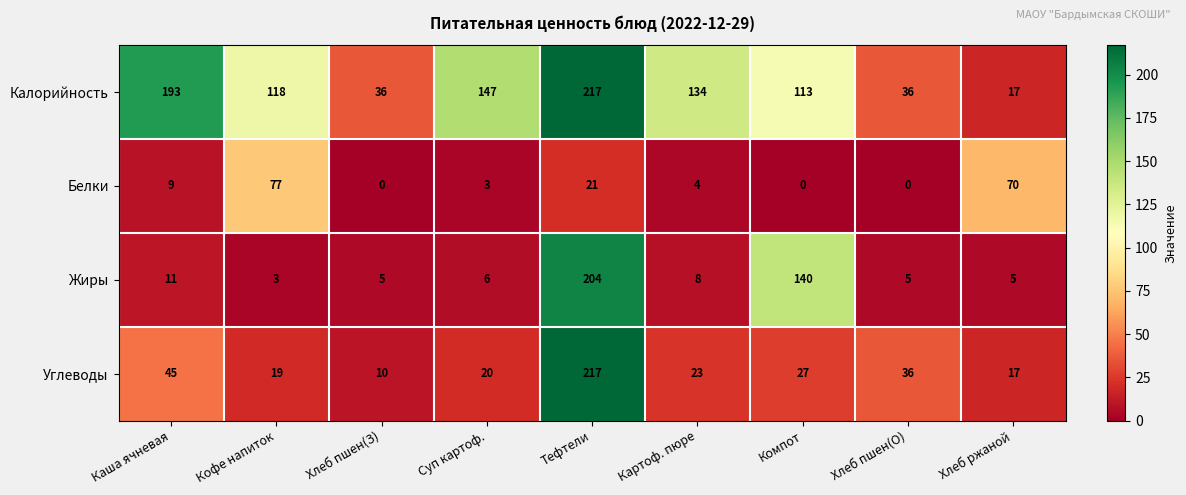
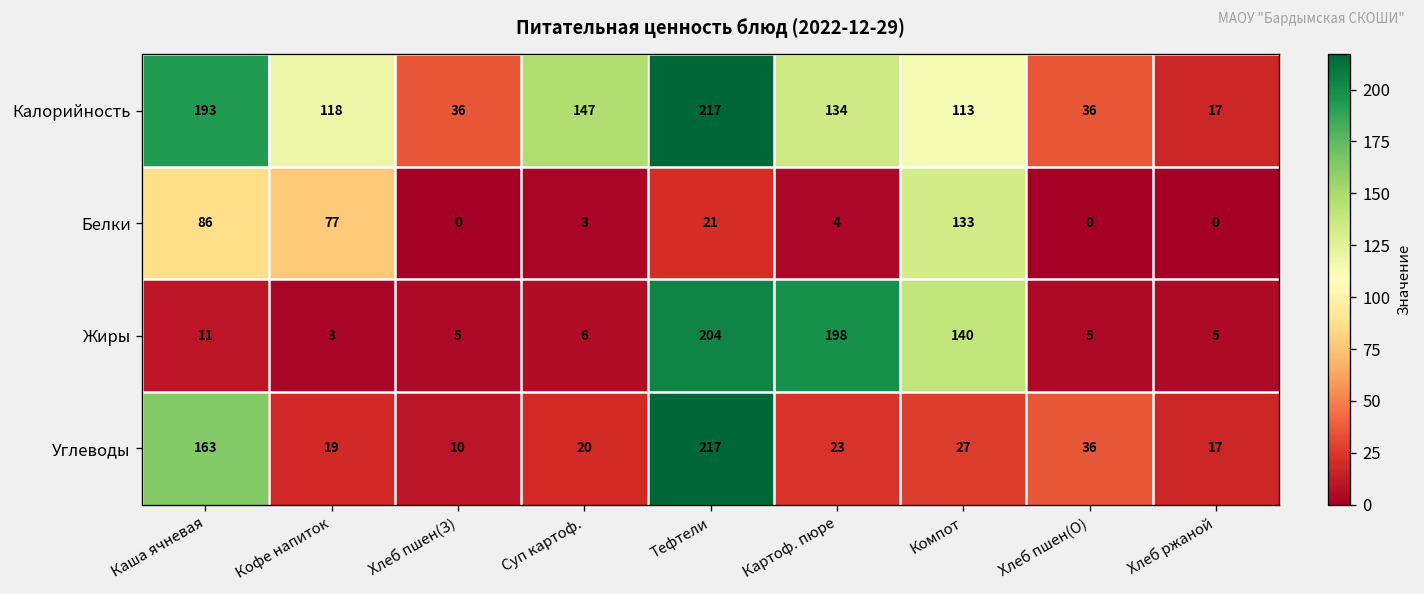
Белки, Каша ячневая: 9 -> 86
Белки, Компот: 0 -> 133
Белки, Хлеб ржаной: 70 -> 0
Жиры, Картоф. пюре: 8 -> 198
Углеводы, Каша ячневая: 45 -> 163
